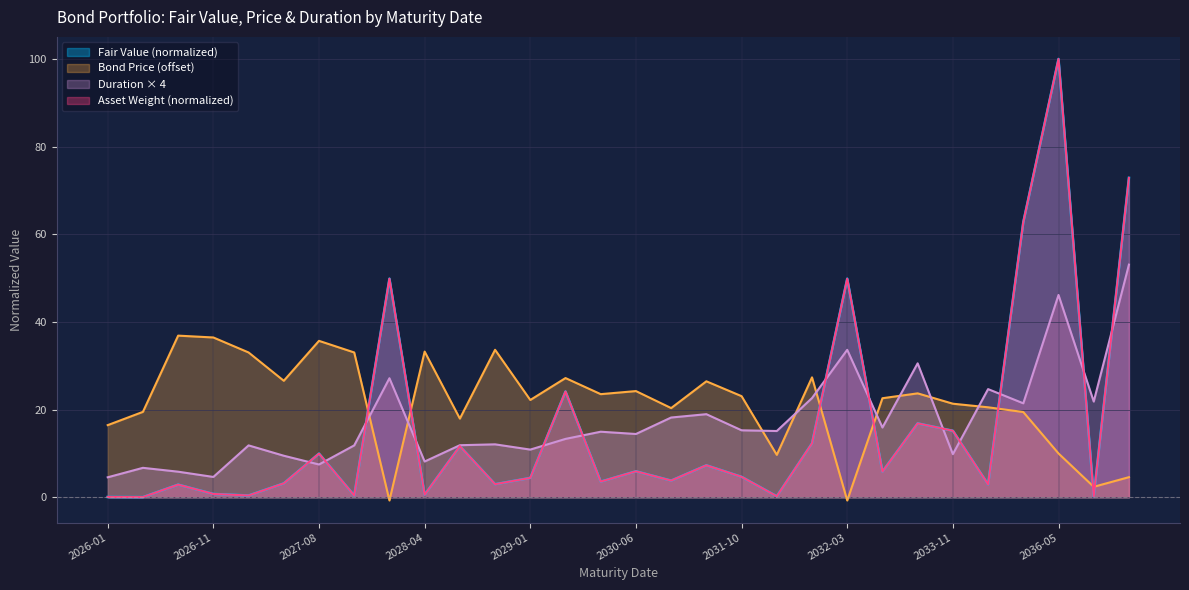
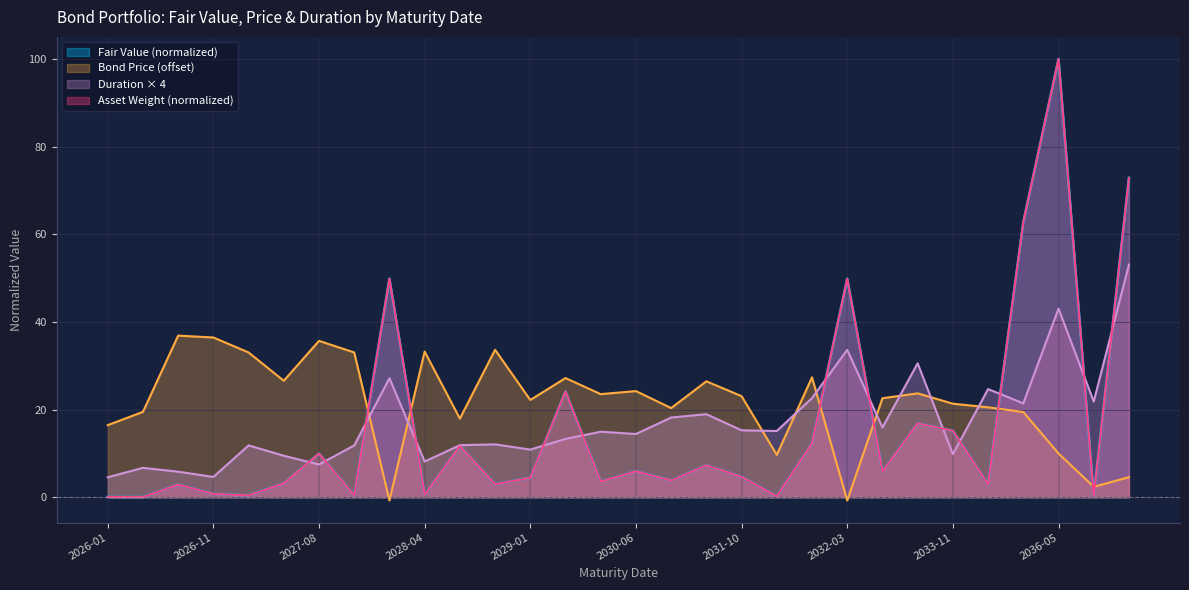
Duration × 4, 2036-05: 46 -> 43
